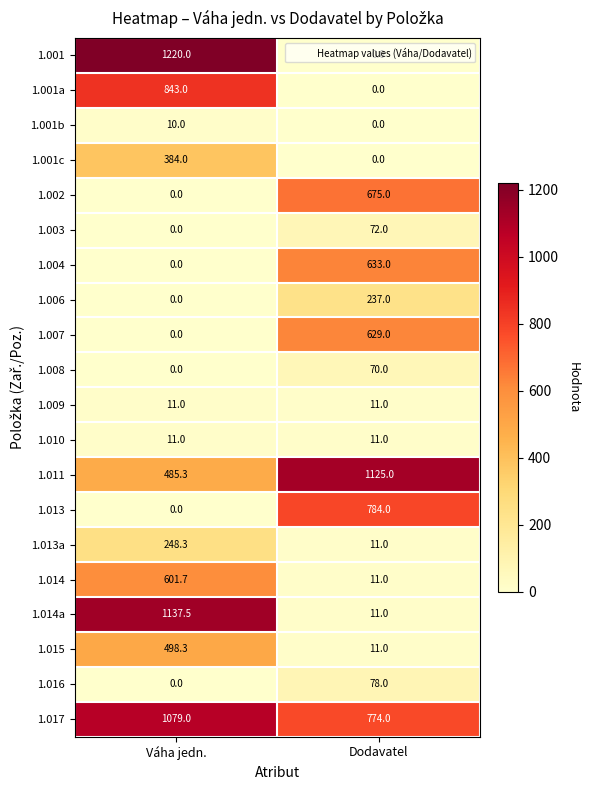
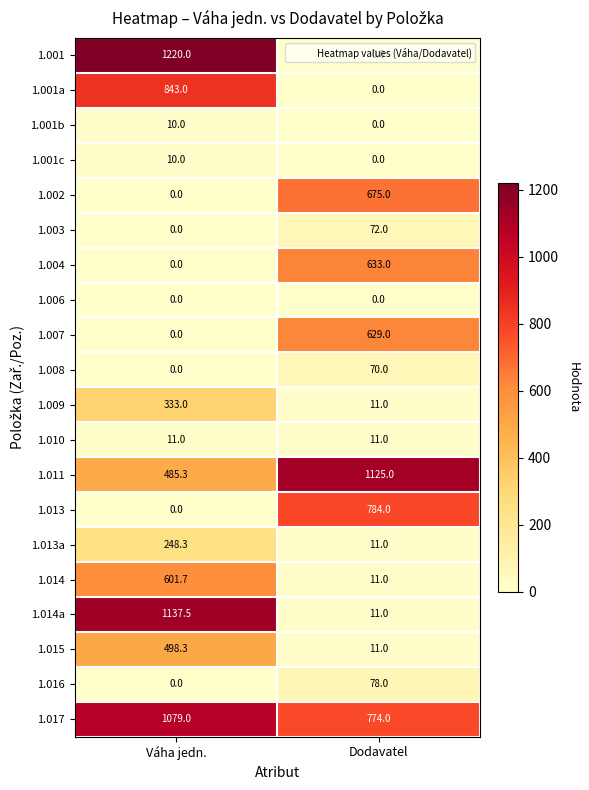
1.001c, Váha jedn.: 384.0 -> 10.0
1.006, Dodavatel: 237.0 -> 0.0
1.009, Váha jedn.: 11.0 -> 333.0
